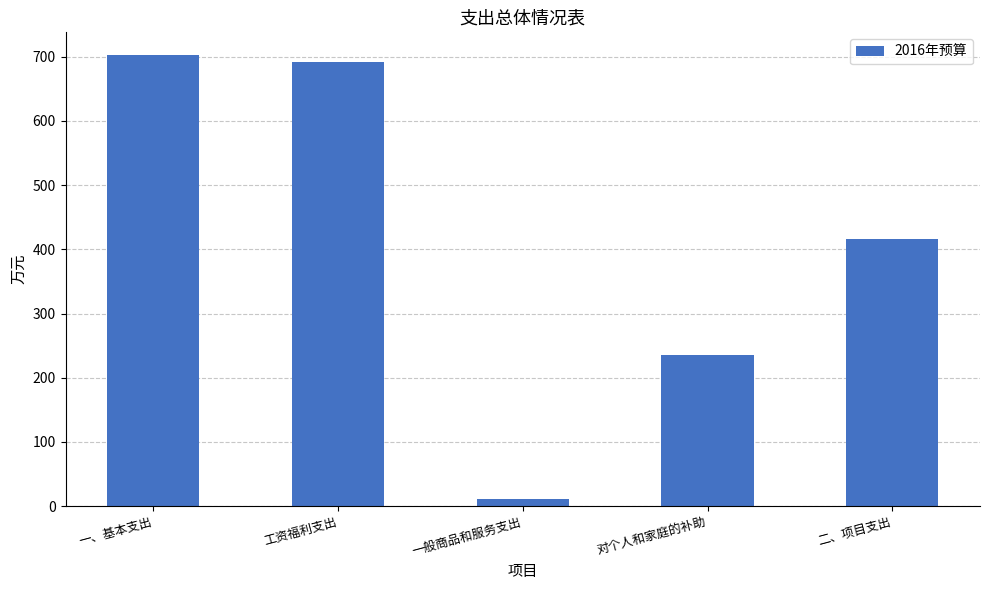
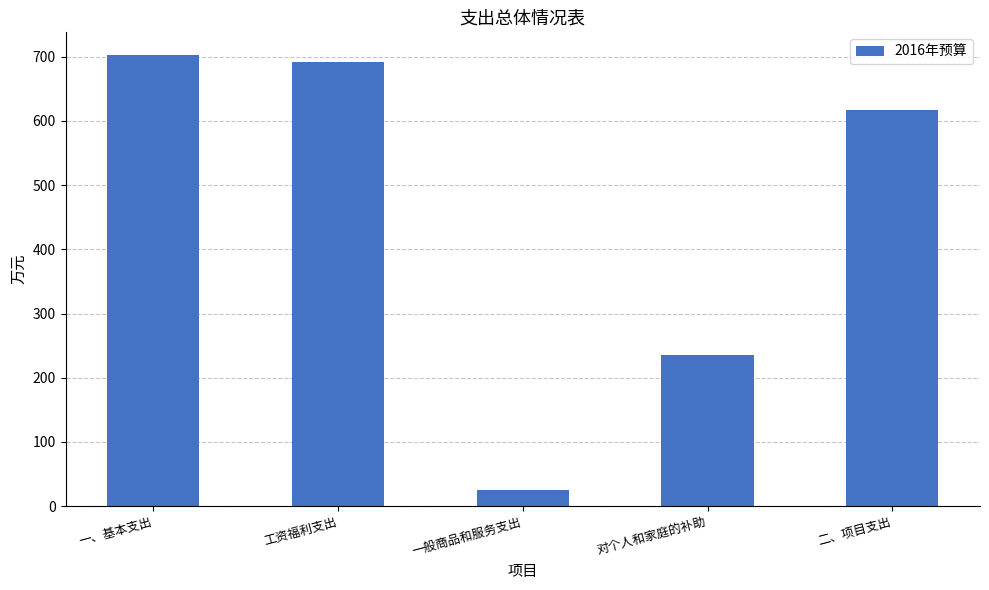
一般商品和服务支出: 10 -> 30
二、项目支出: 420 -> 620
